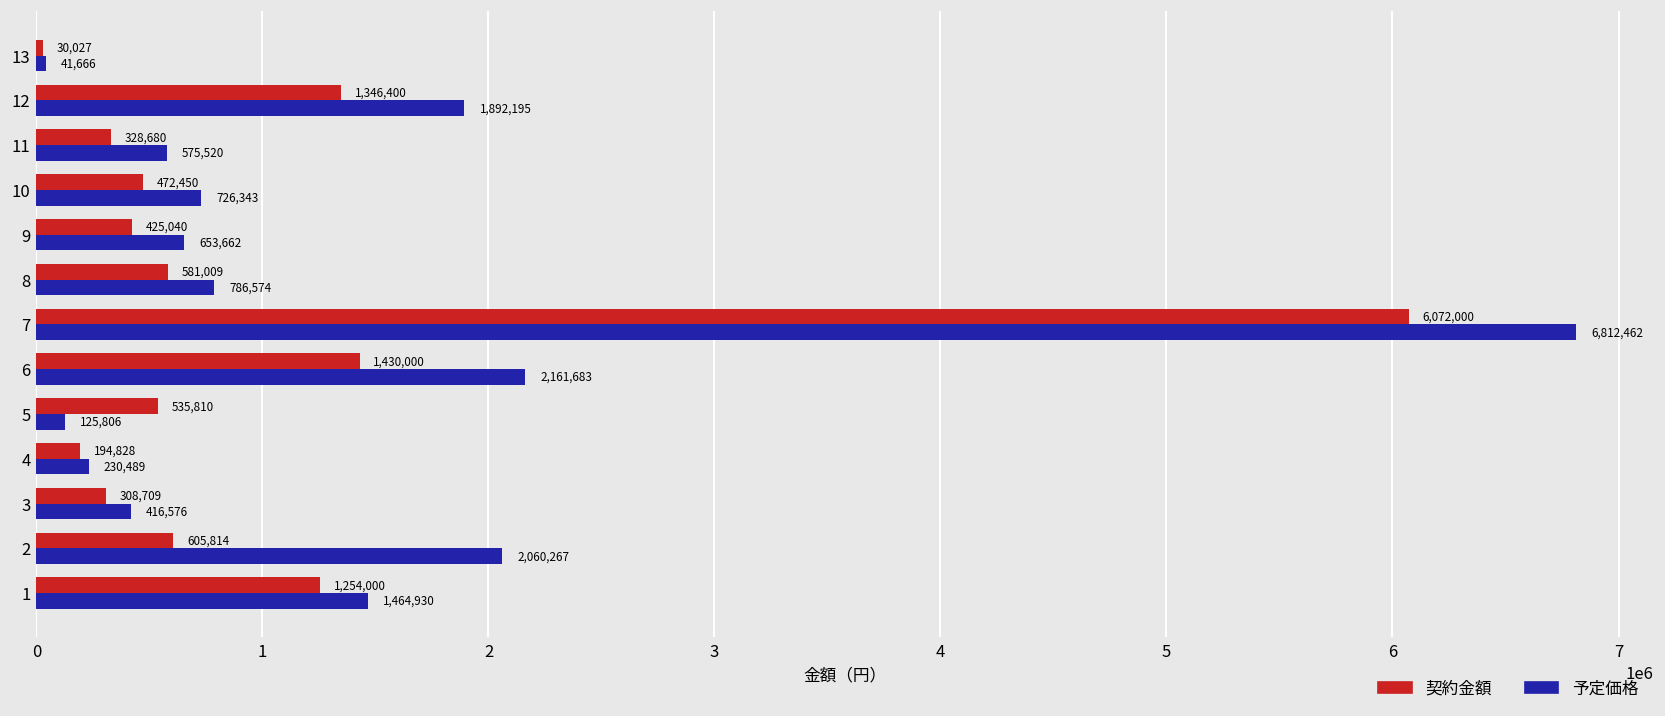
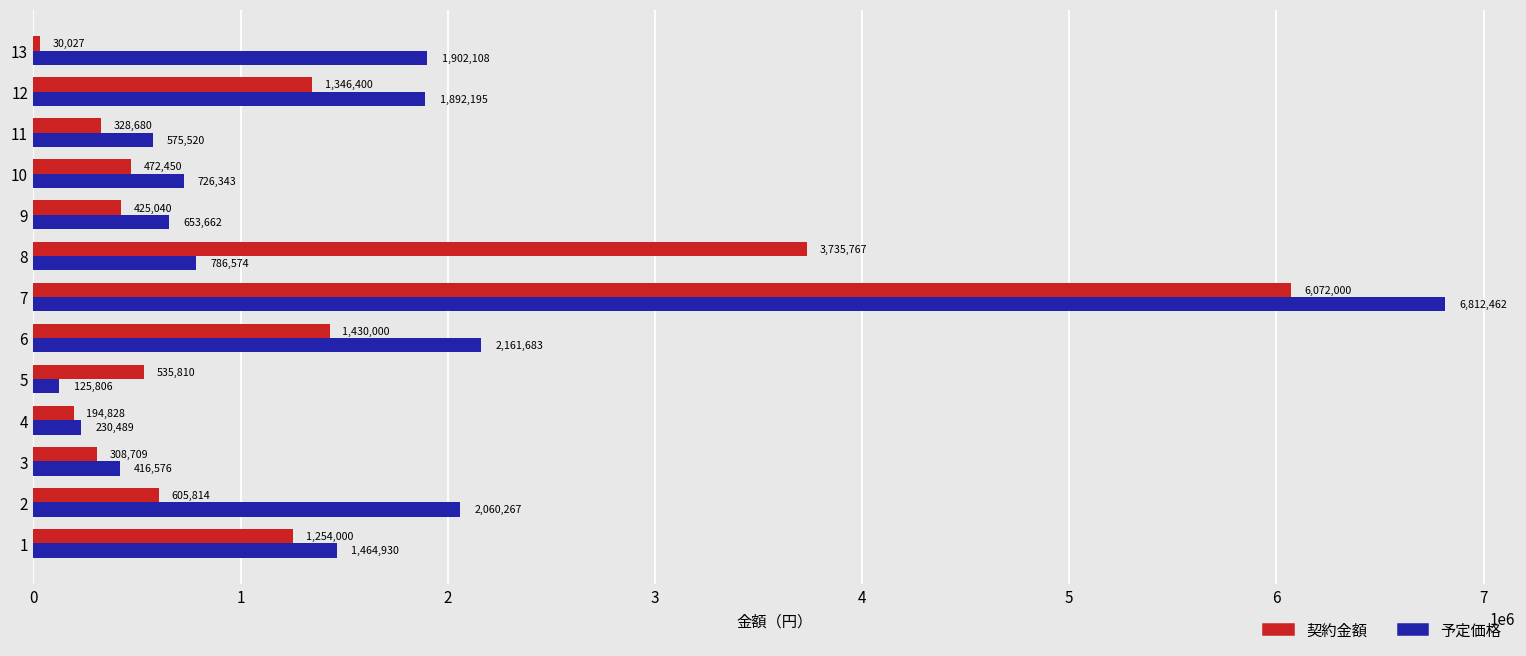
予定価格, 13: 41,666 -> 1,902,108
契約金額, 8: 581,009 -> 3,735,767
